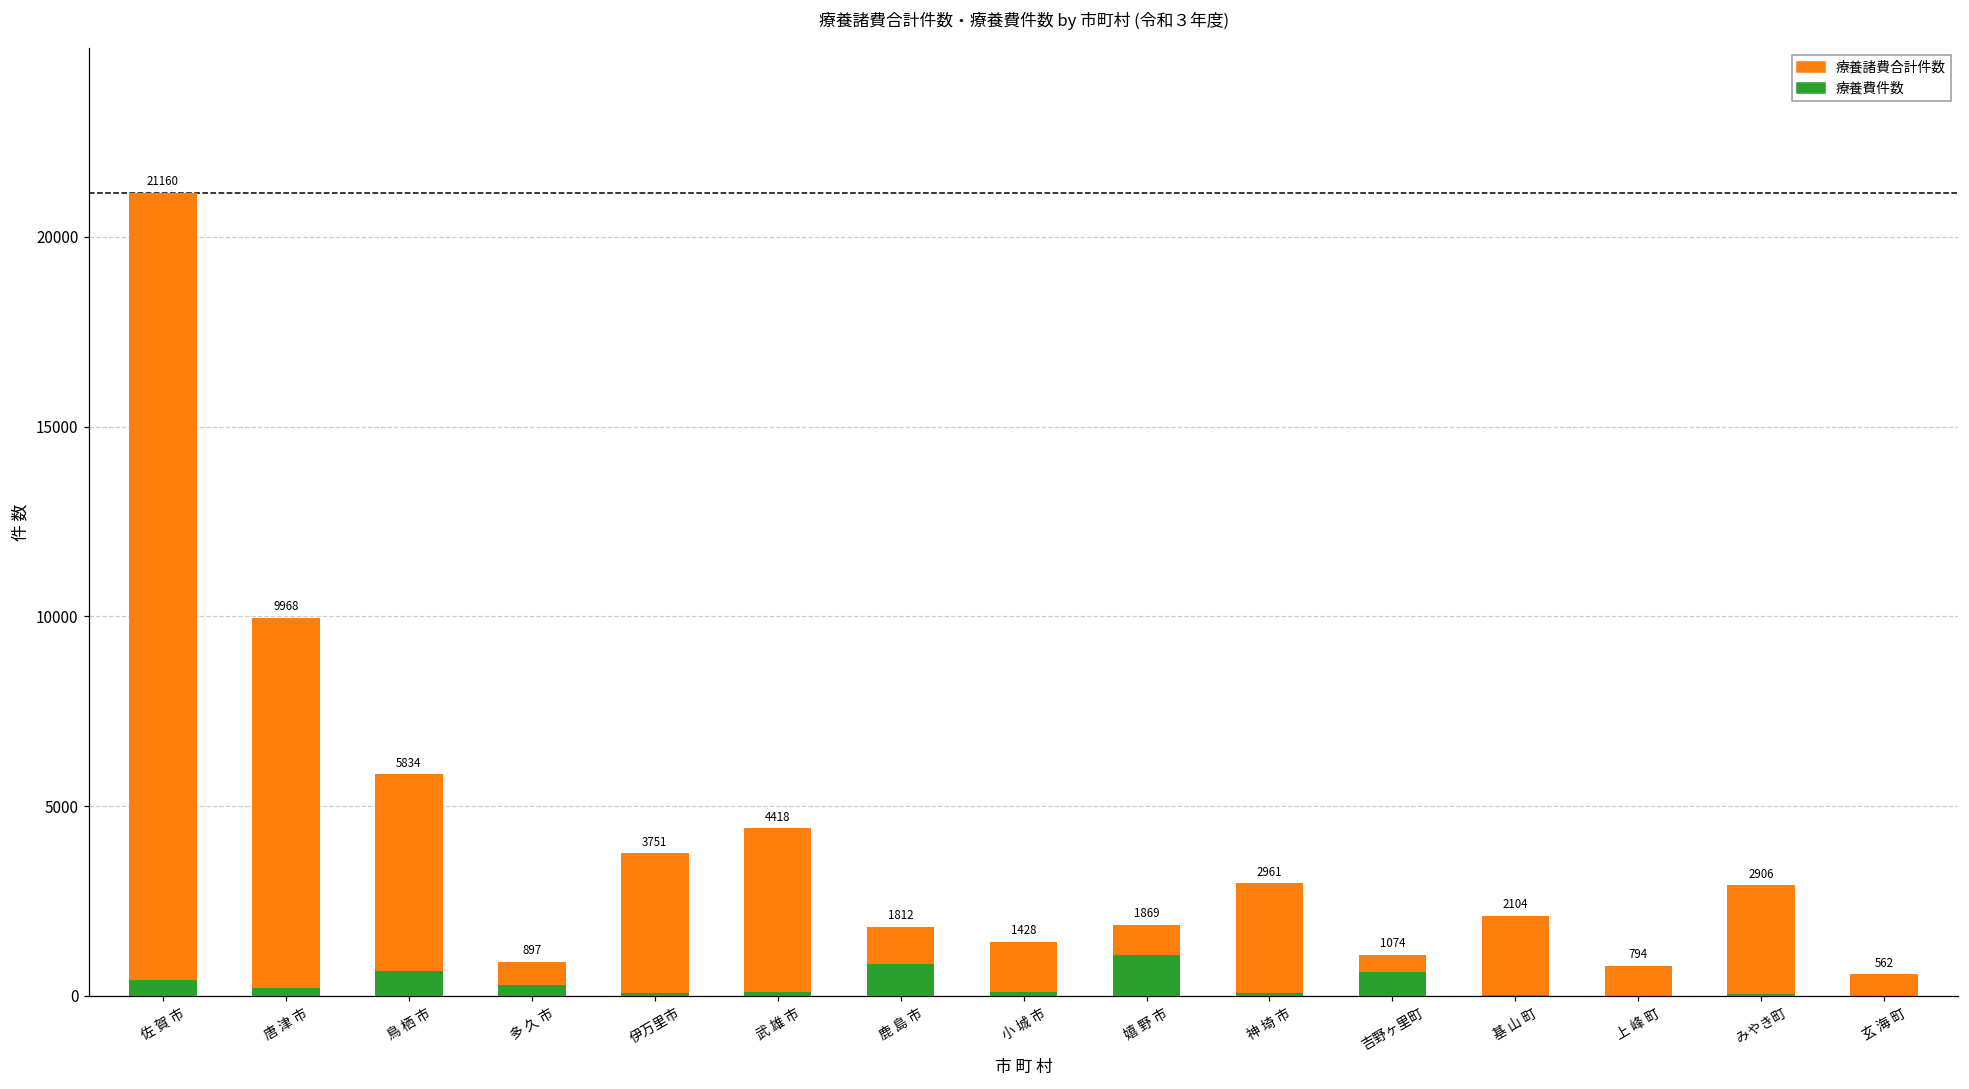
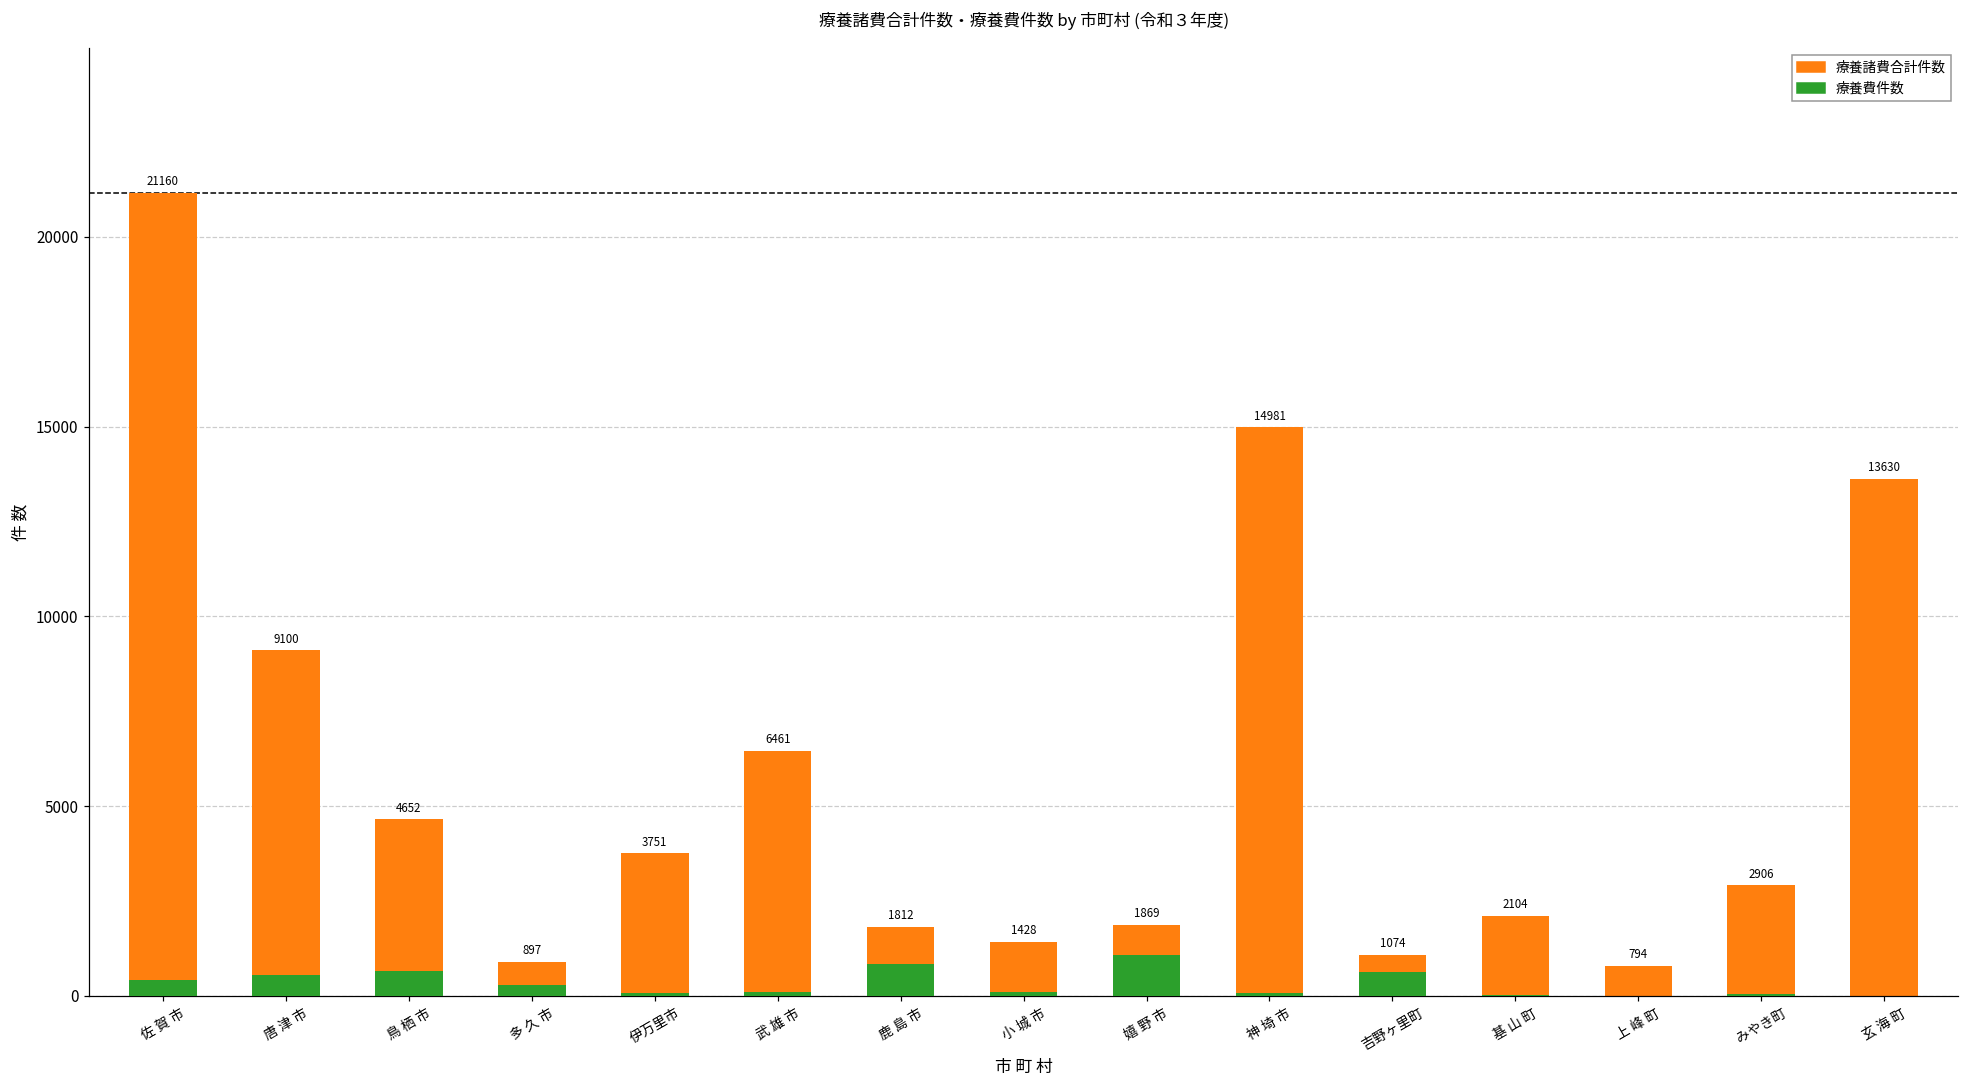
療養諸費合計件数, 唐 津 市: 9968 -> 9100
療養費件数, 唐 津 市: 200 -> 500
療養諸費合計件数, 鳥 栖 市: 5834 -> 4652
療養諸費合計件数, 武 雄 市: 4418 -> 6461
療養諸費合計件数, 神 埼 市: 2961 -> 14981
療養諸費合計件数, 玄 海 町: 562 -> 13630
